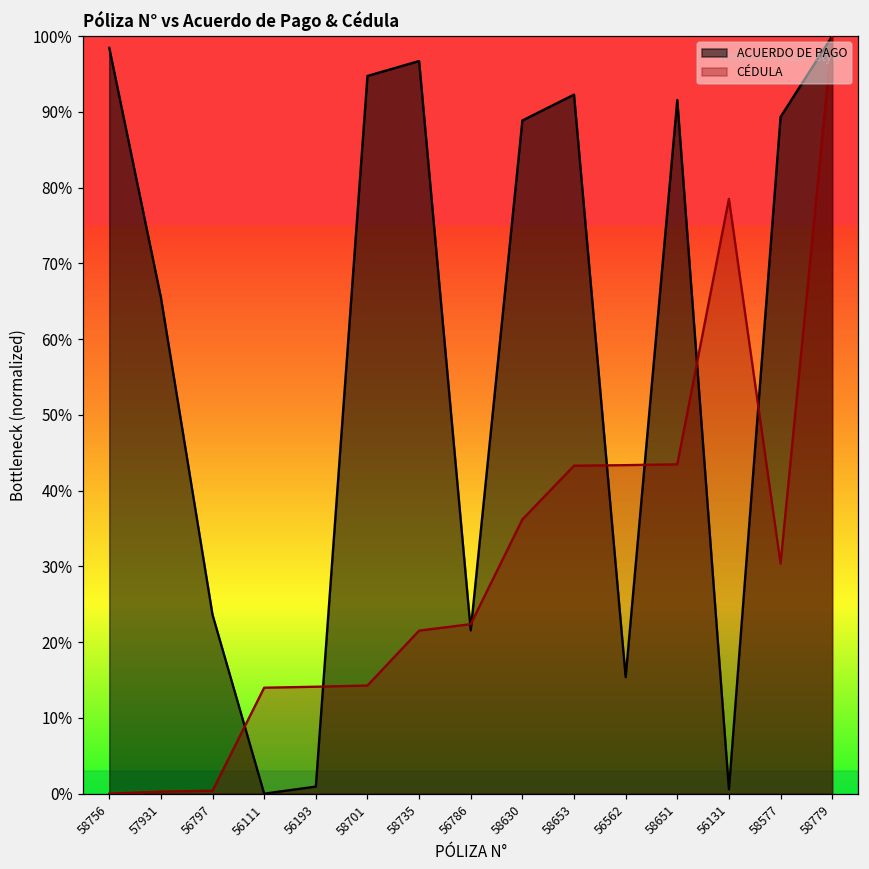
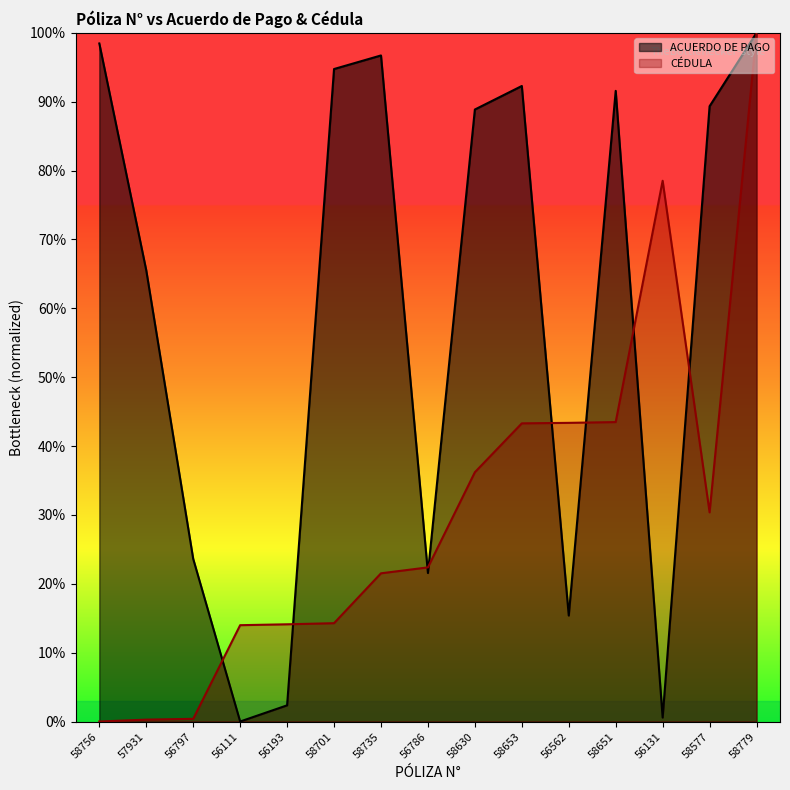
ACUERDO DE PAGO, 56193: 1% -> 2%
